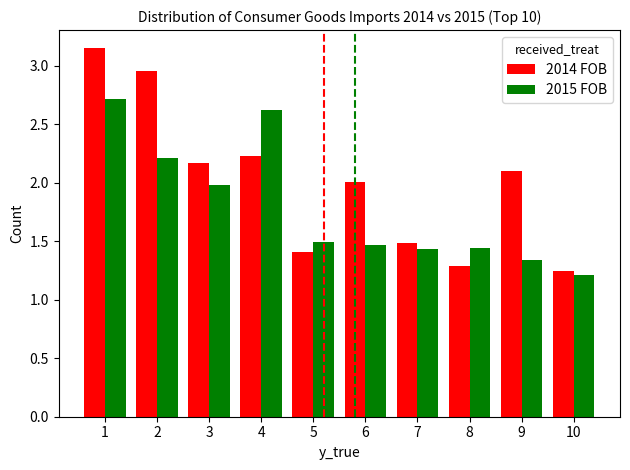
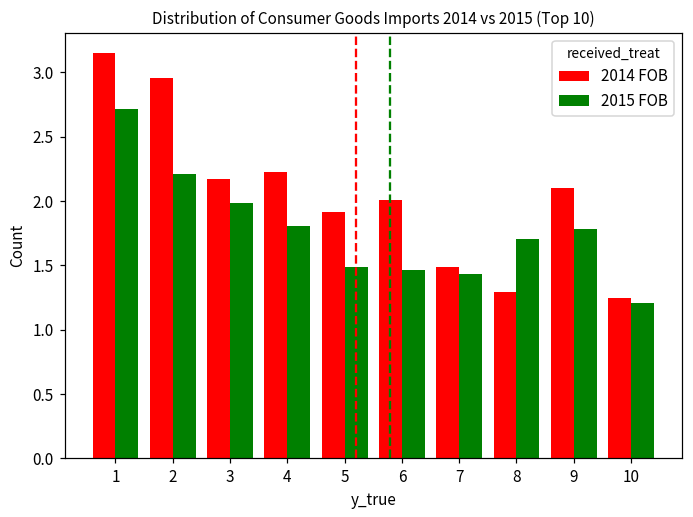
2015 FOB, 4: 2.63 -> 1.81
2014 FOB, 5: 1.41 -> 1.91
2015 FOB, 8: 1.45 -> 1.70
2015 FOB, 9: 1.34 -> 1.78
